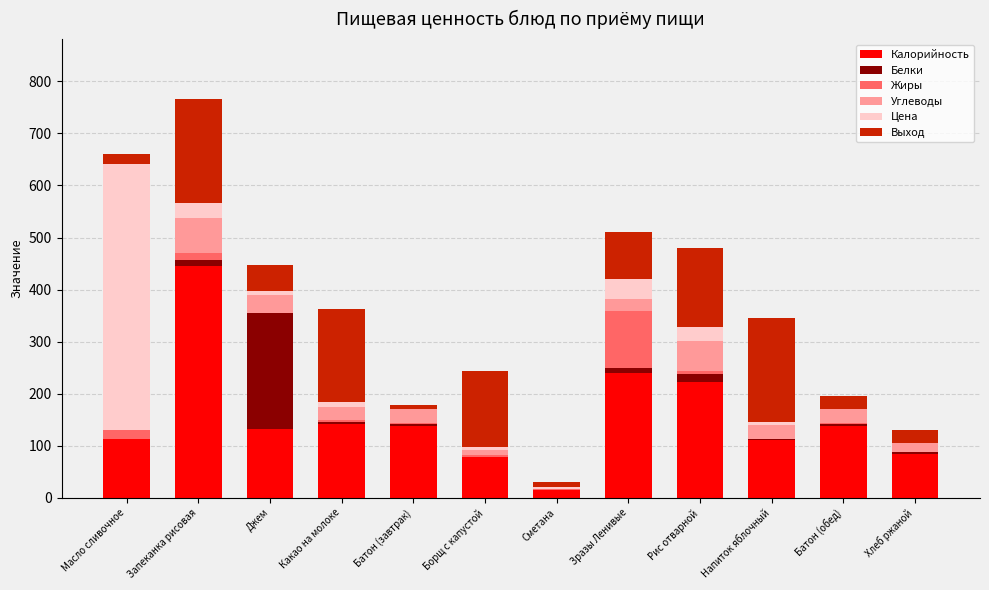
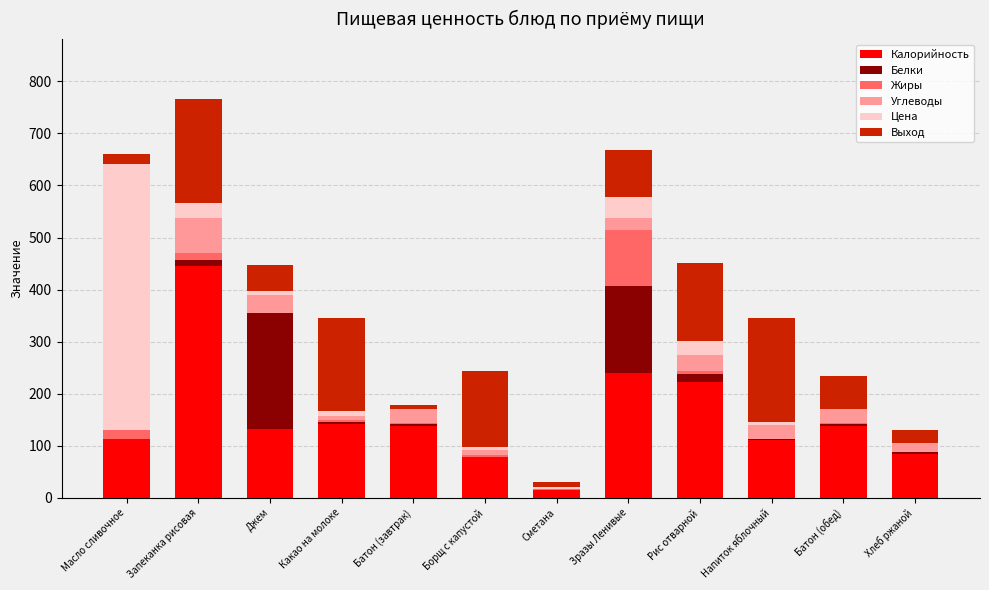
Углеводы, Какао на молоке: 30 -> 10
Белки, Зразы Ленивые: 10 -> 170
Углеводы, Рис отварной: 60 -> 30
Выход, Батон (обед): 30 -> 60
